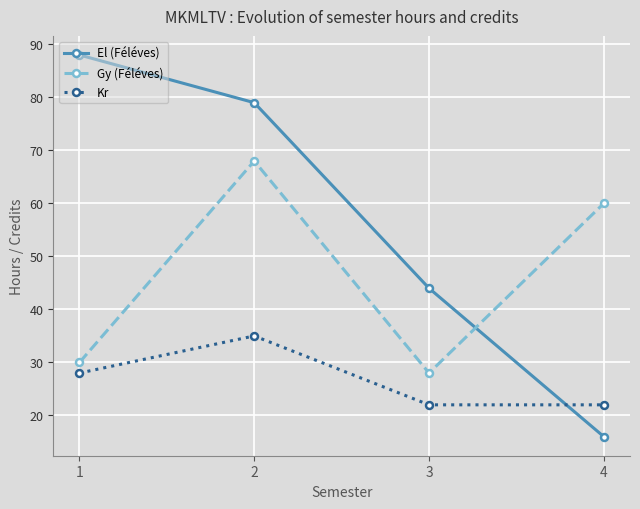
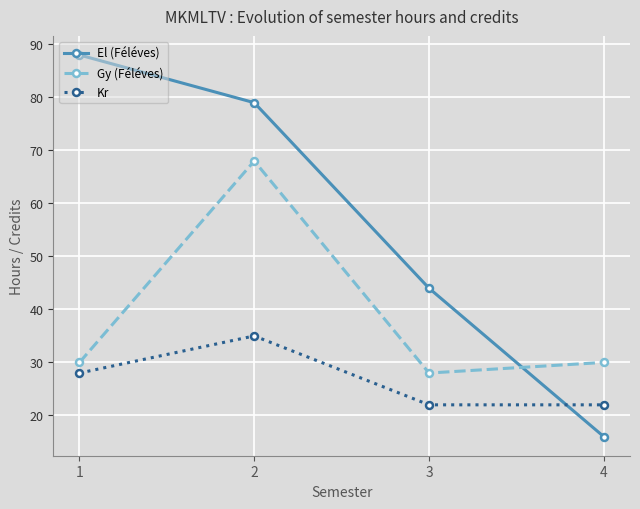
Gy (Féléves), 4: 60 -> 30
